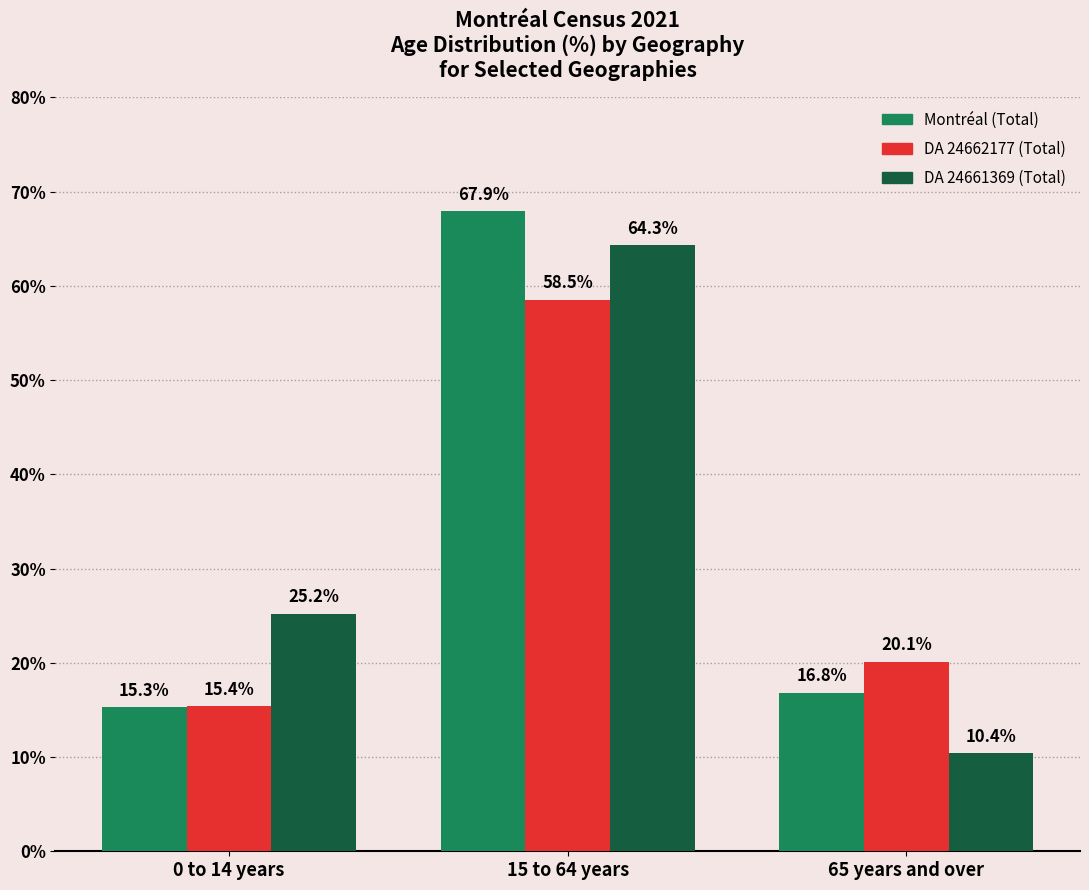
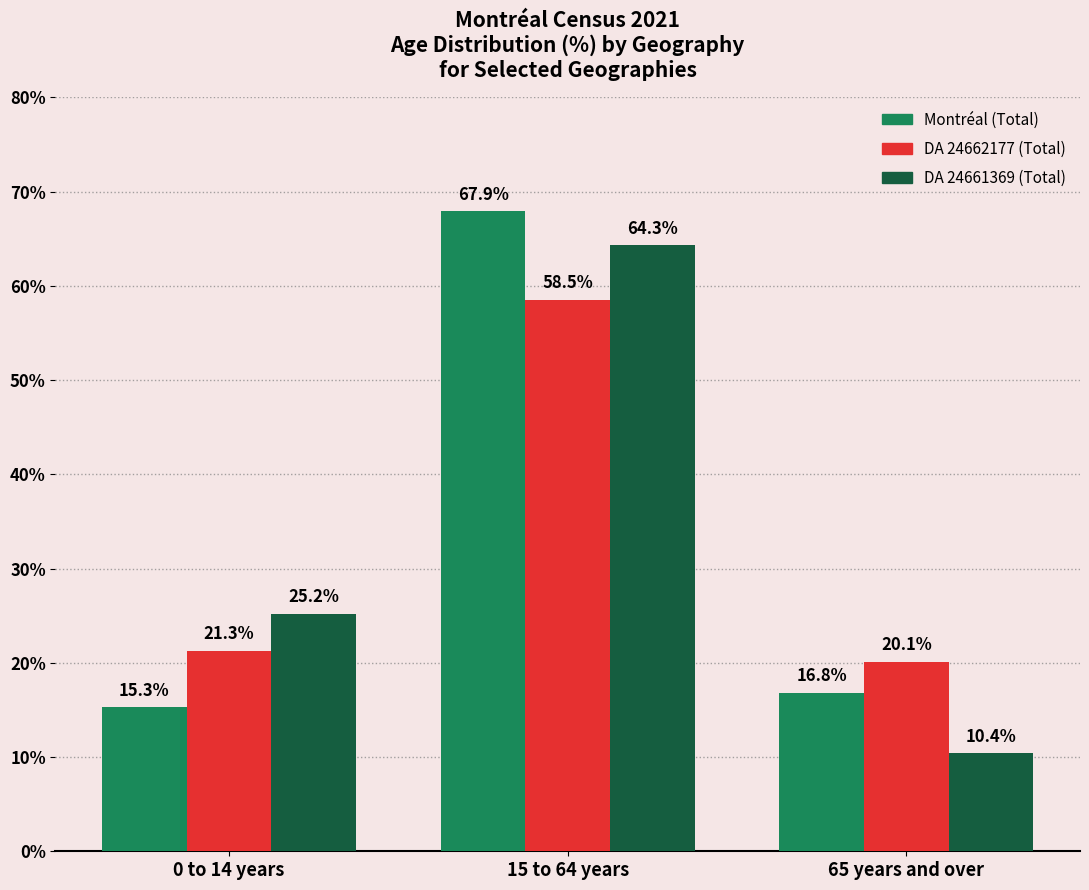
DA 24662177 (Total), 0 to 14 years: 15.4% -> 21.3%
